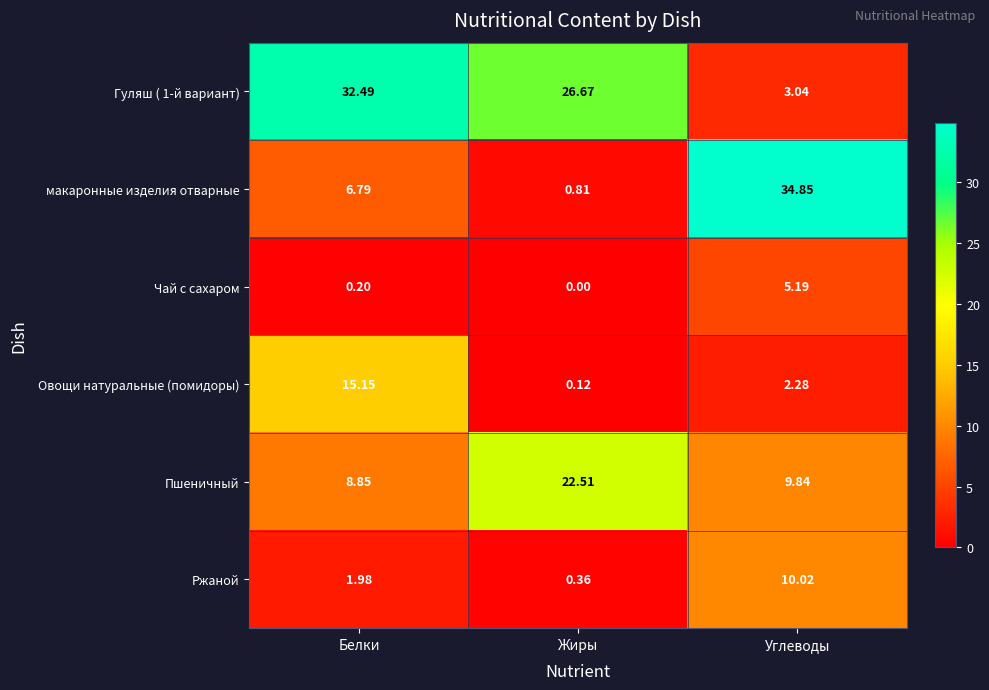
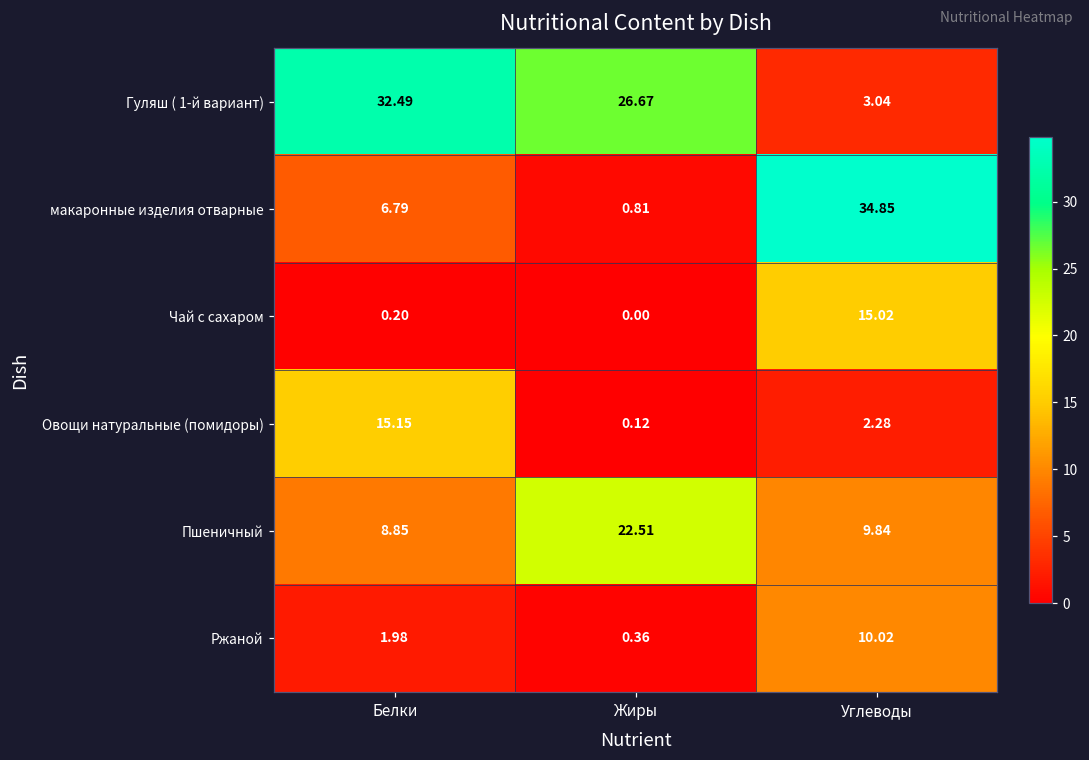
Чай с сахаром, Углеводы: 5.19 -> 15.02
